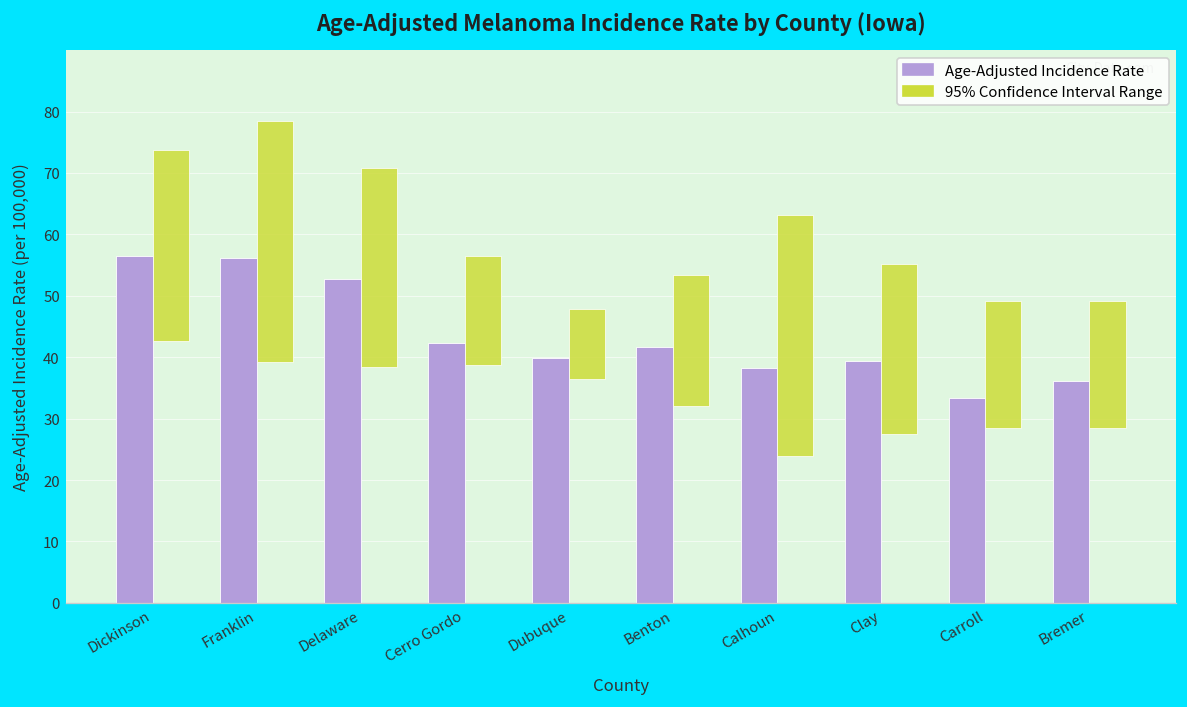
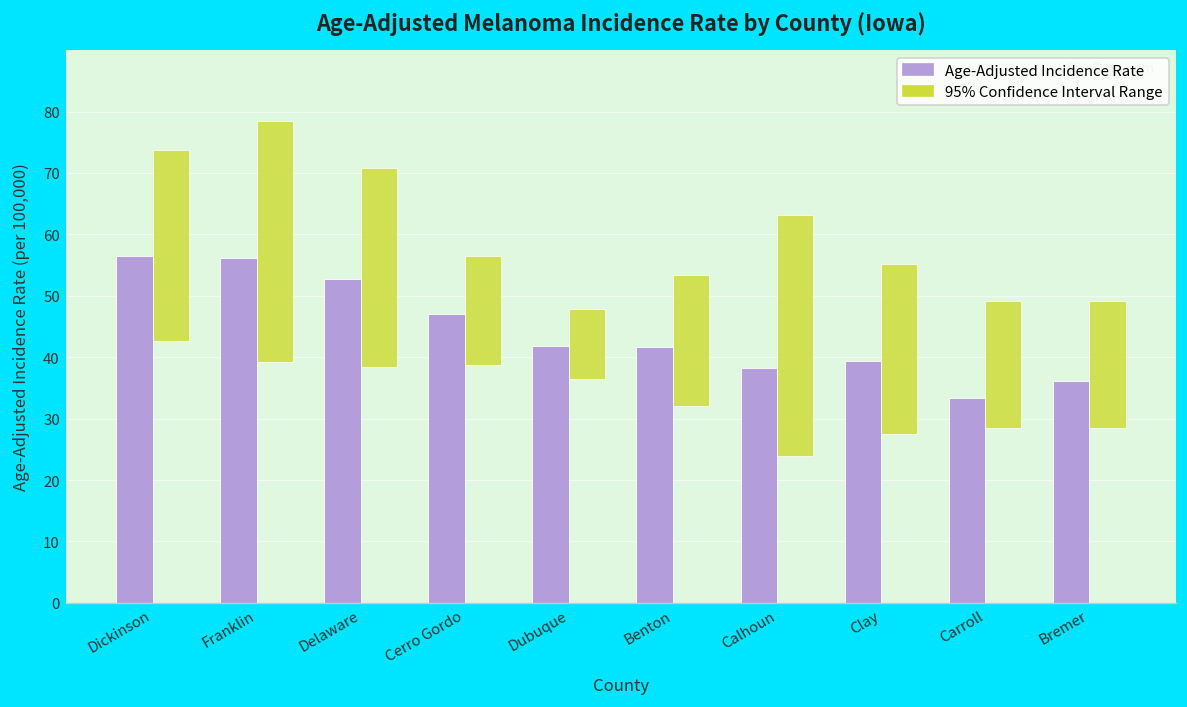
Age-Adjusted Incidence Rate, Cerro Gordo: 42 -> 47
Age-Adjusted Incidence Rate, Dubuque: 40 -> 42
